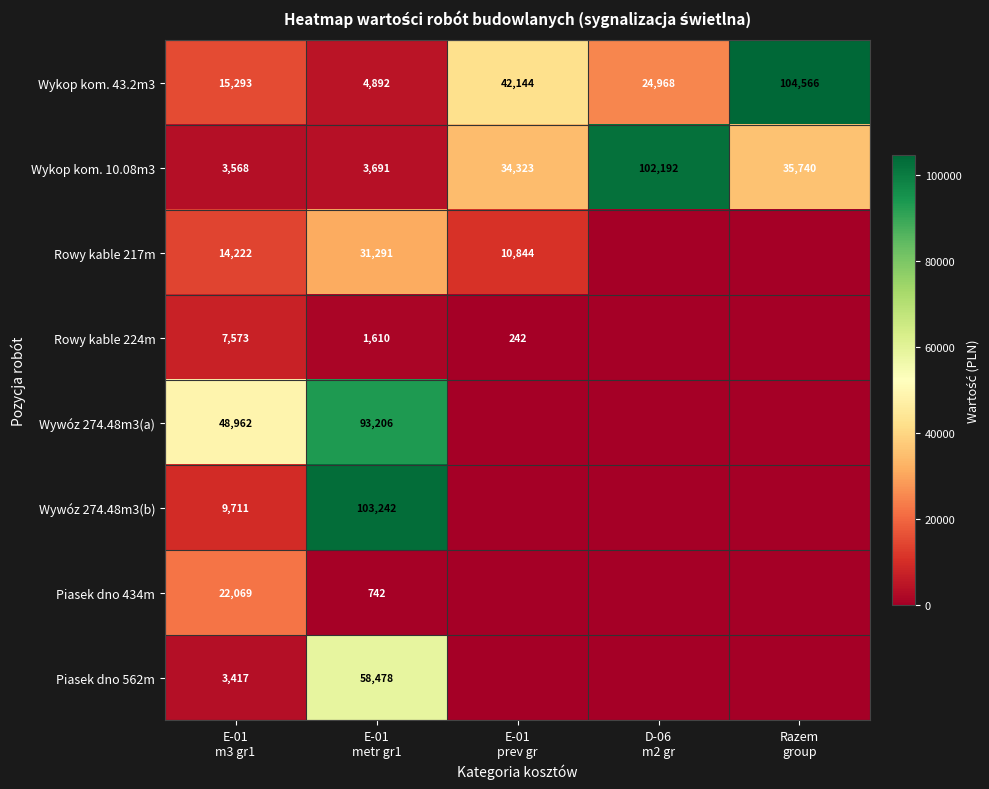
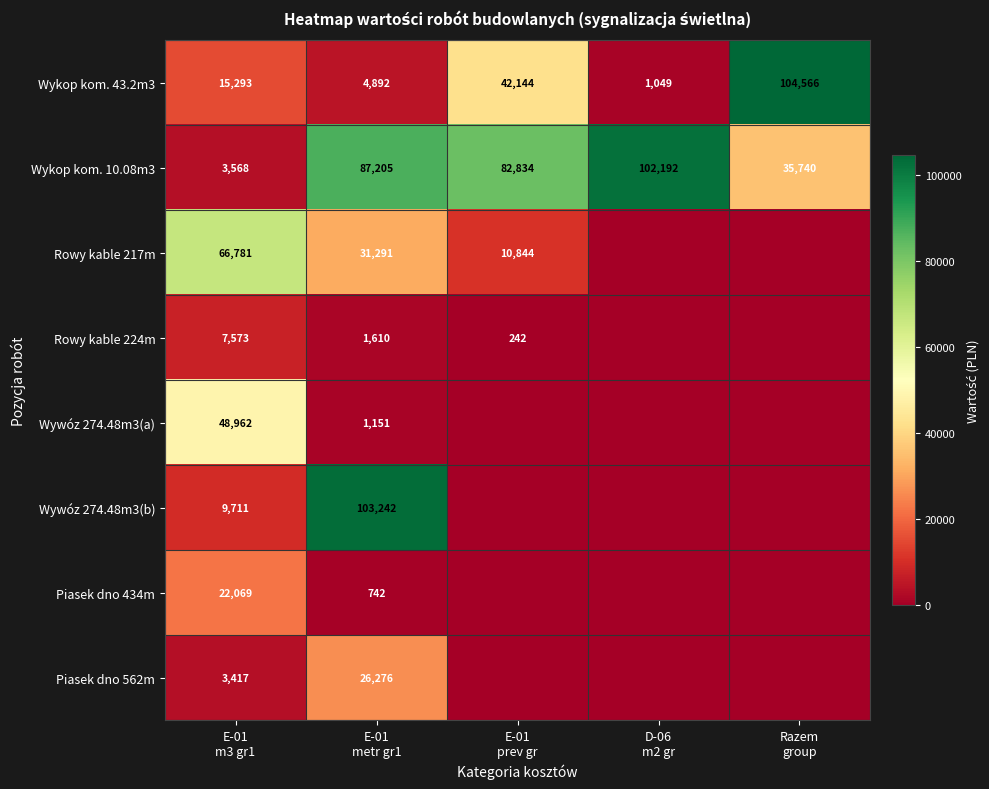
Wykop kom. 43.2m3, D-06 m2 gr: 24,968 -> 1,049
Wykop kom. 10.08m3, E-01 metr gr1: 3,691 -> 87,205
Wykop kom. 10.08m3, E-01 prev gr: 34,323 -> 82,834
Rowy kable 217m, E-01 m3 gr1: 14,222 -> 66,781
Wywóz 274.48m3(a), E-01 metr gr1: 93,206 -> 1,151
Piasek dno 562m, E-01 metr gr1: 58,478 -> 26,276
